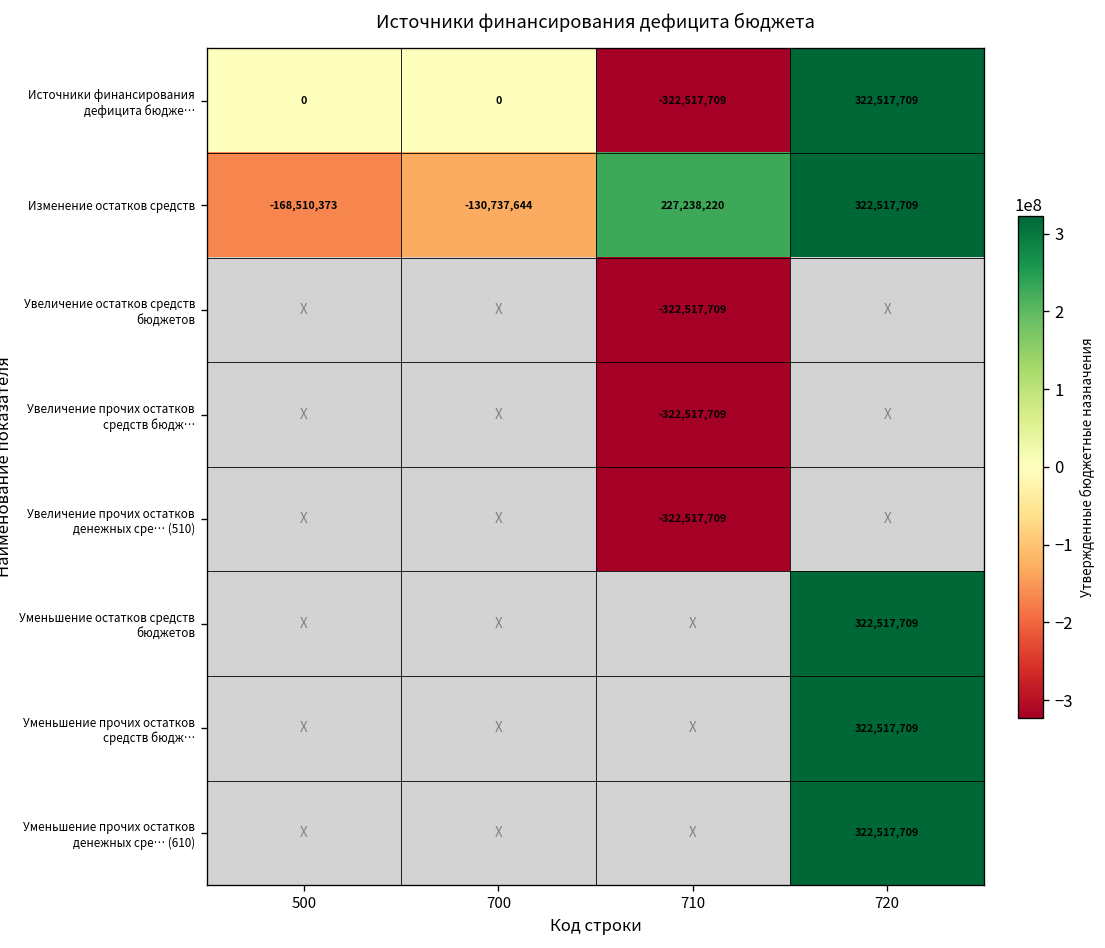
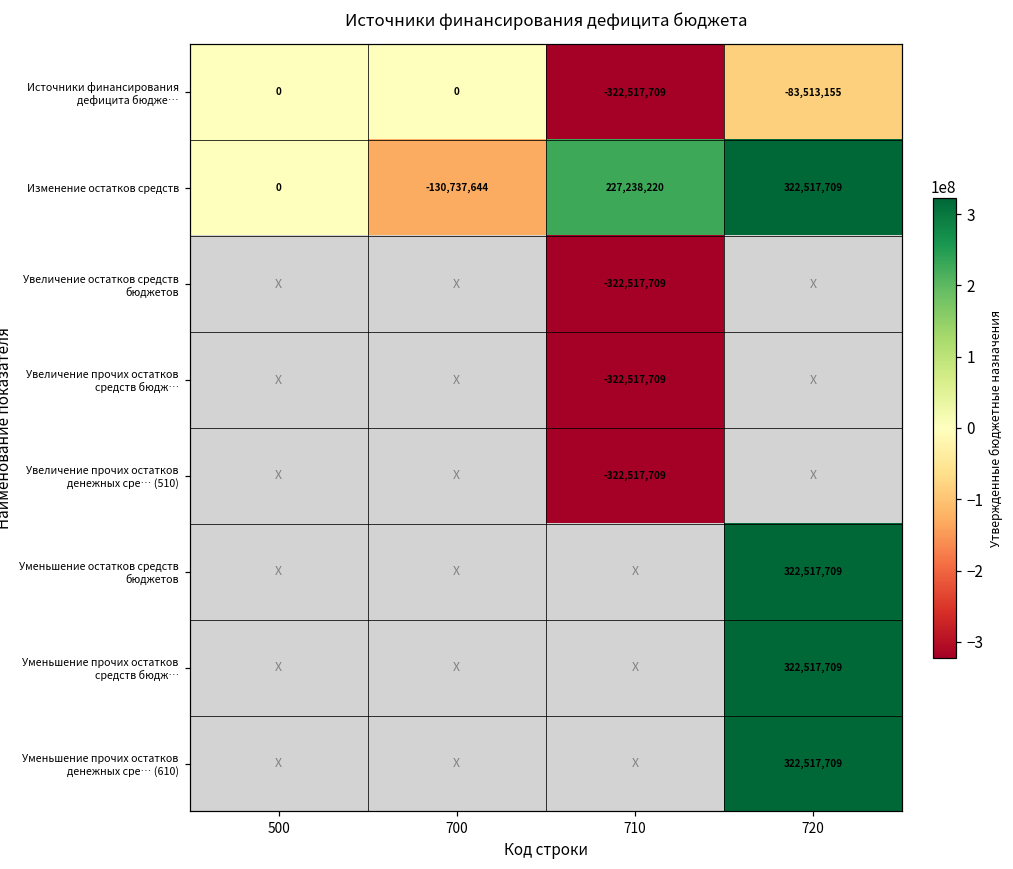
Источники финансирования дефицита бюдже…, 720: 322,517,709 -> -83,513,155
Изменение остатков средств, 500: -168,510,373 -> 0
